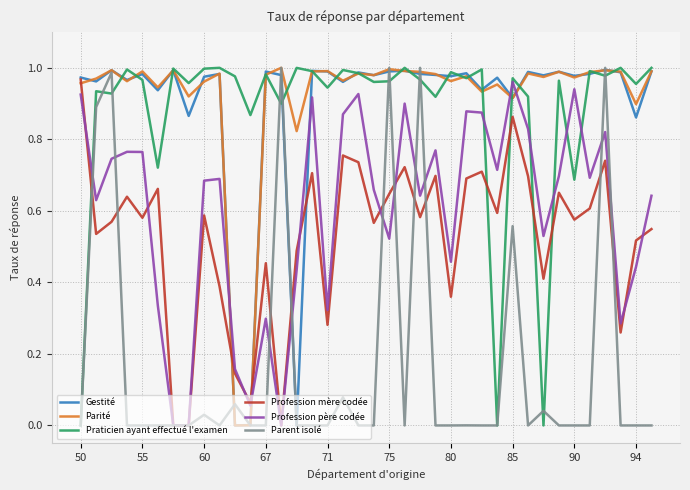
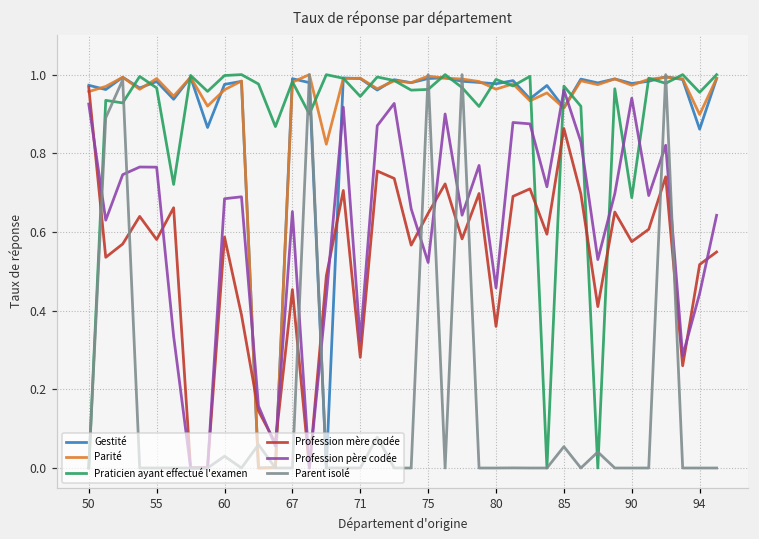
Profession père codée, 67: 0.30 -> 0.65
Parent isolé, 85: 0.56 -> 0.05
